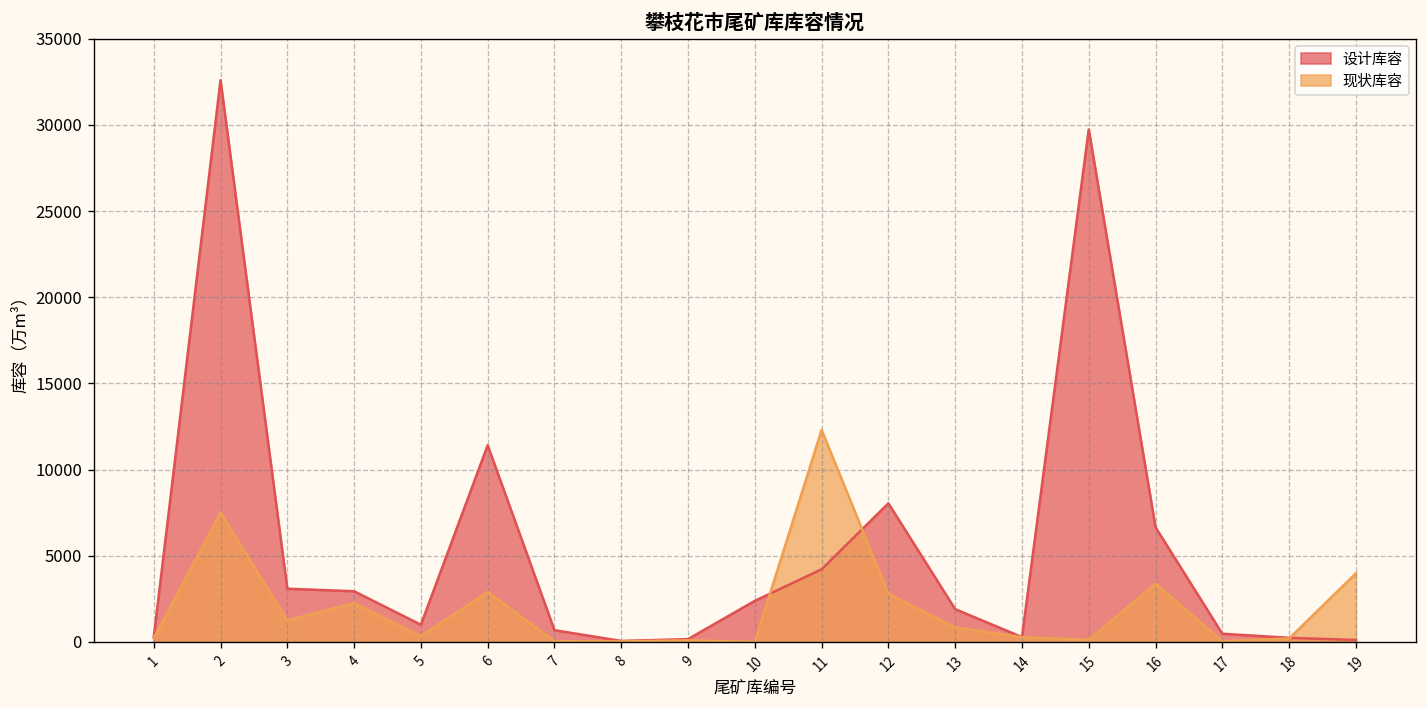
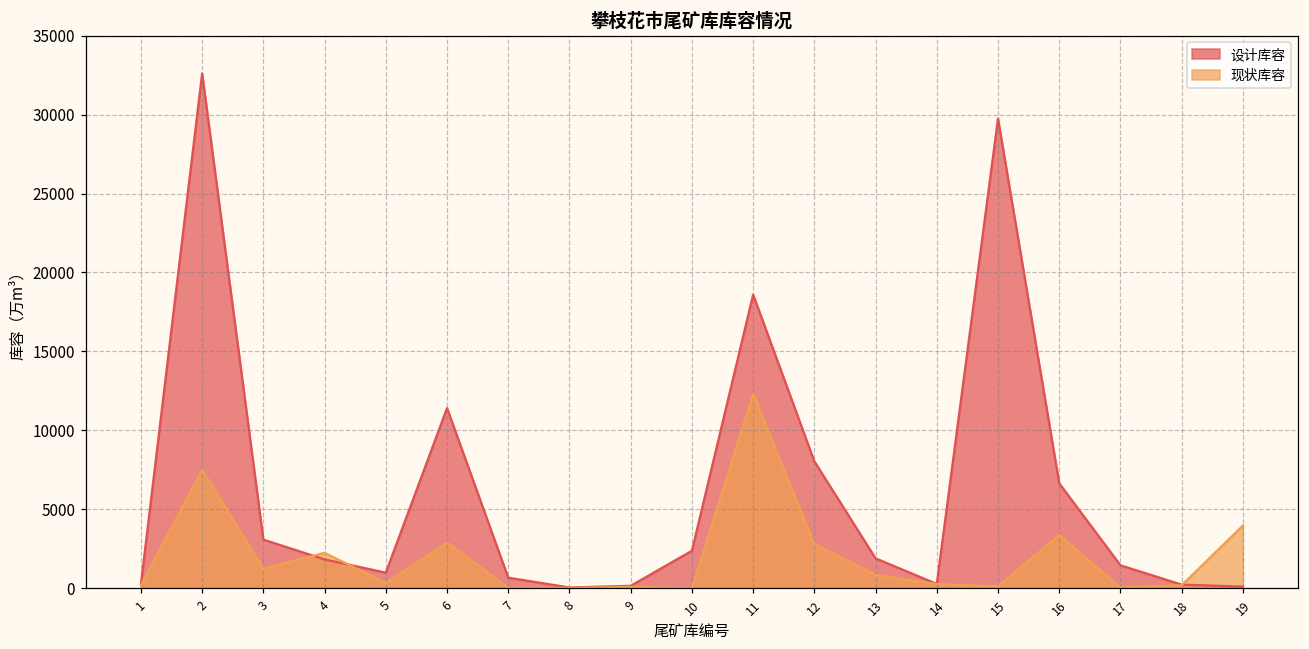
设计库容, 4: 2900 -> 1800
设计库容, 11: 4200 -> 18600
设计库容, 17: 500 -> 1500
